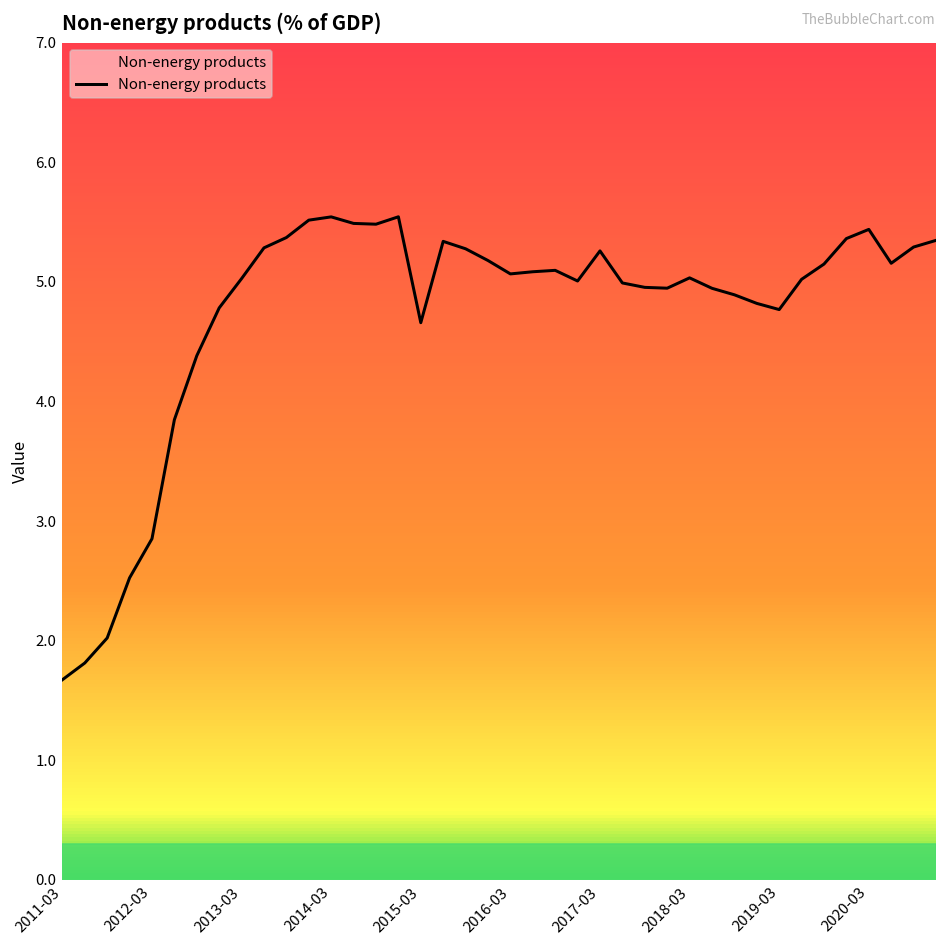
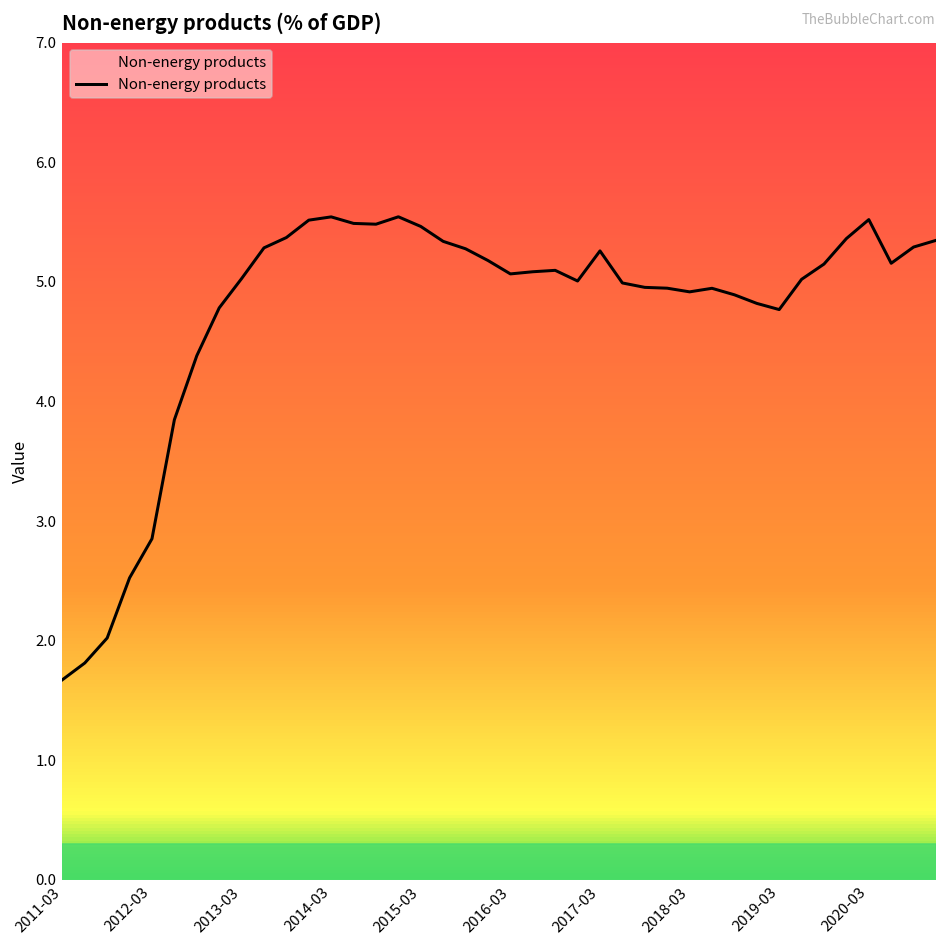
2015-03: 4.7 -> 5.5
2018-03: 5.0 -> 4.9
2020-03: 5.4 -> 5.5
